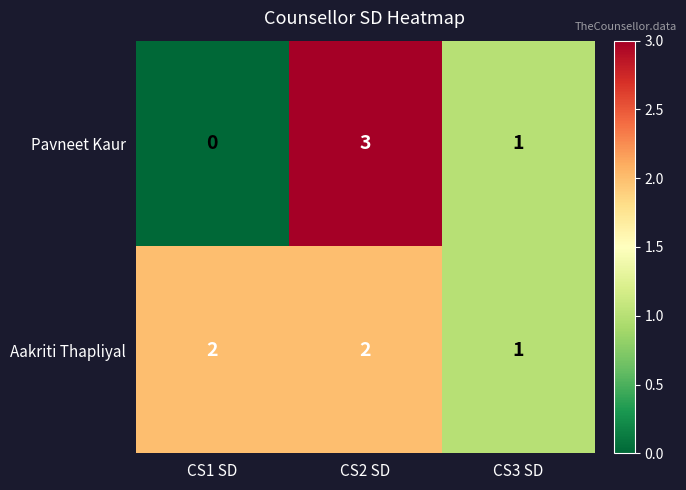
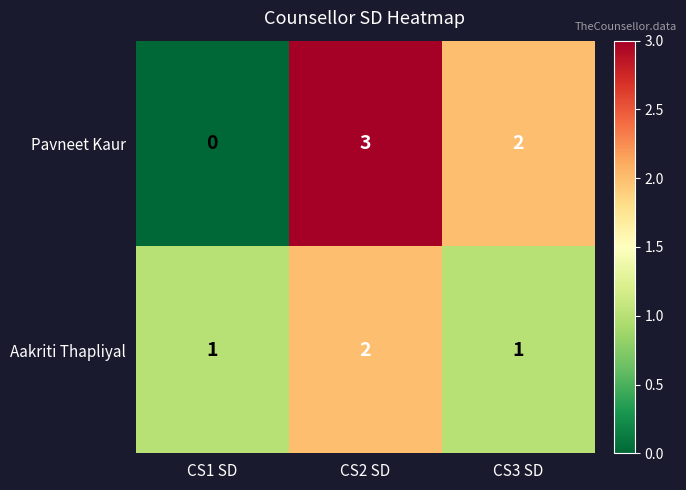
Pavneet Kaur, CS3 SD: 1 -> 2
Aakriti Thapliyal, CS1 SD: 2 -> 1
